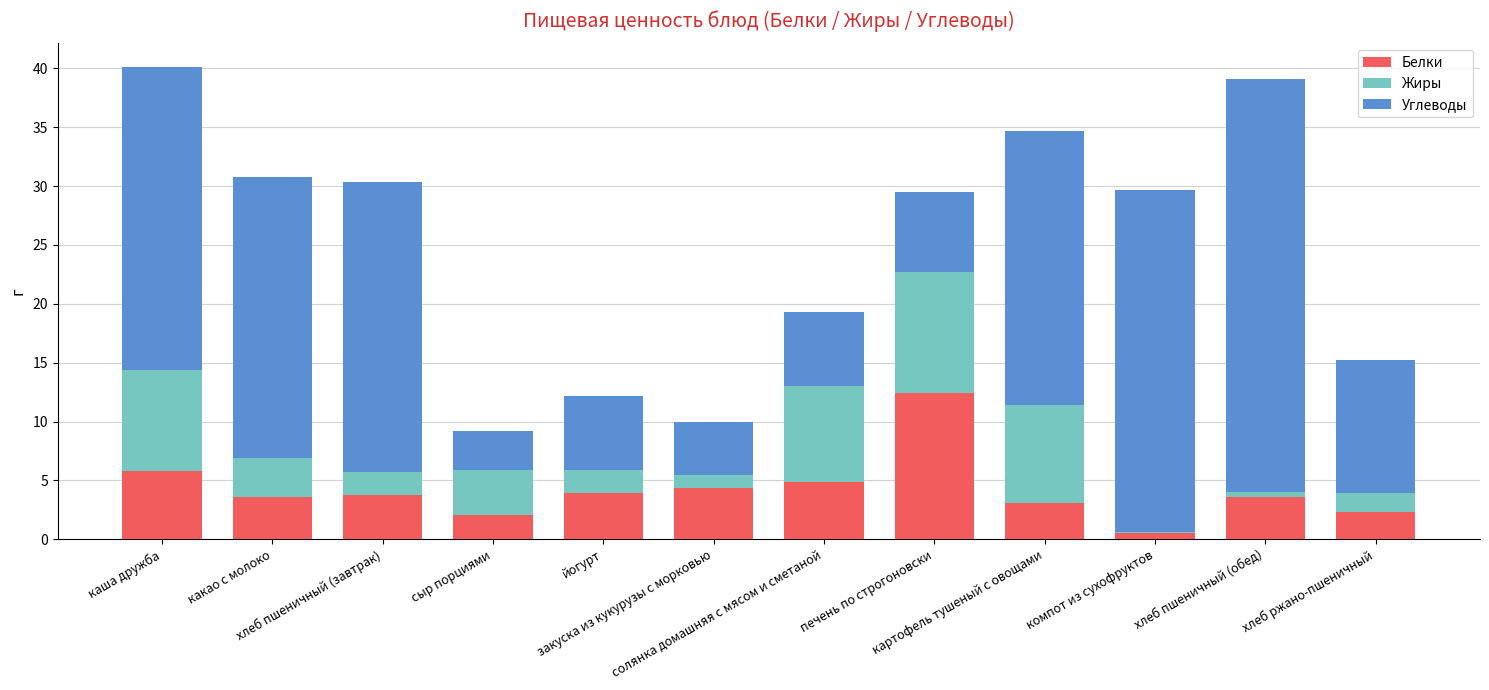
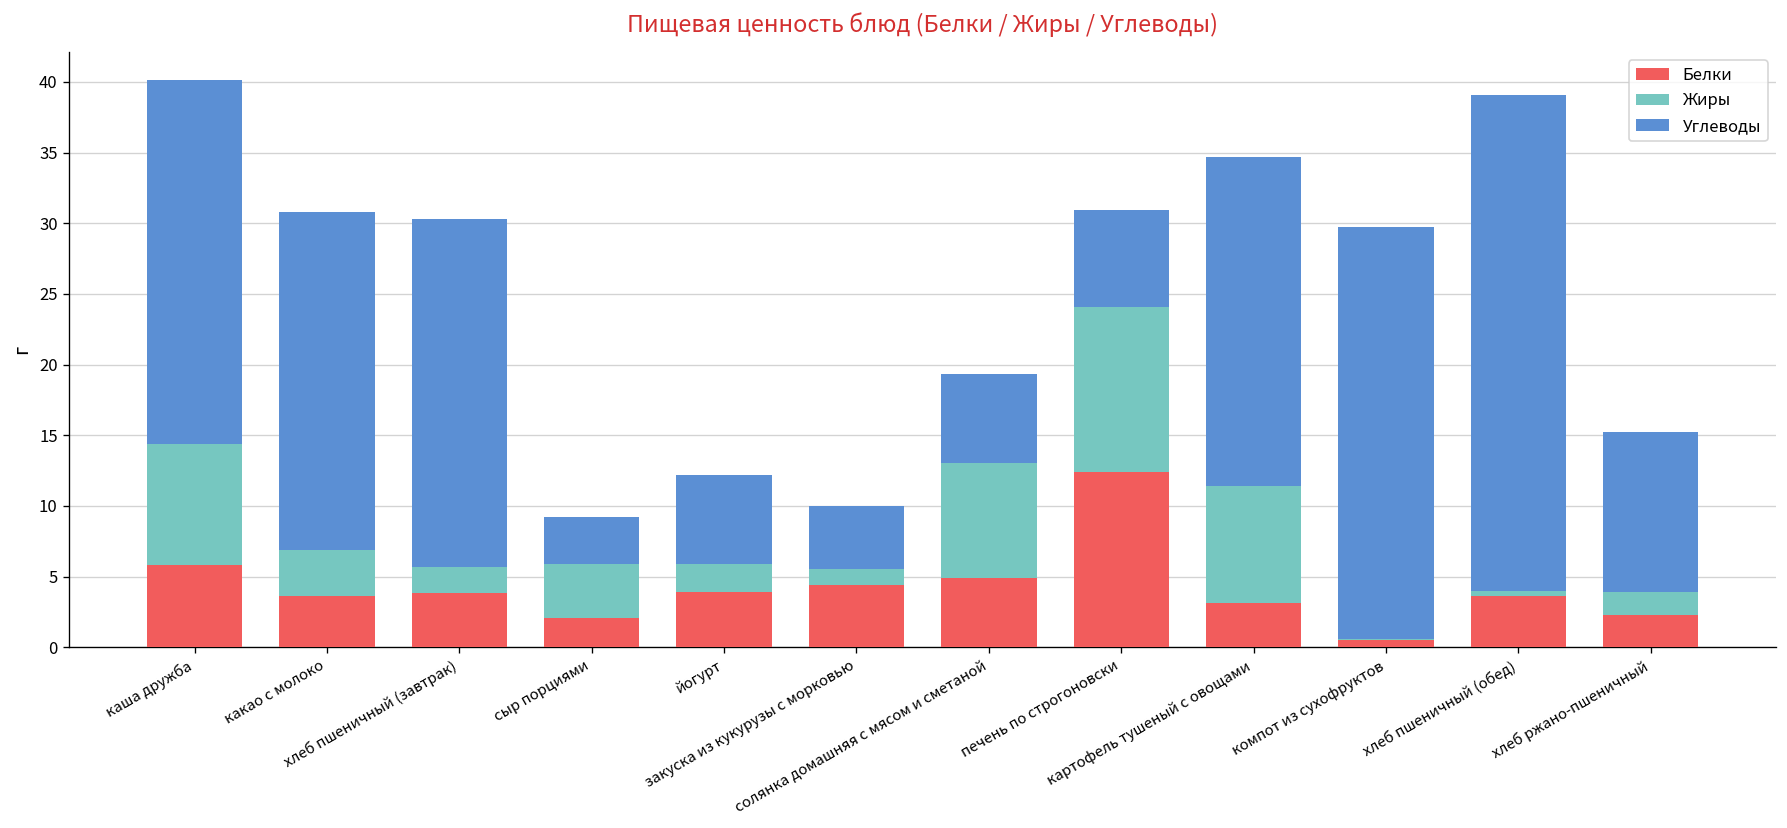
Жиры, печень по строгоновски: 10.3 -> 11.7
